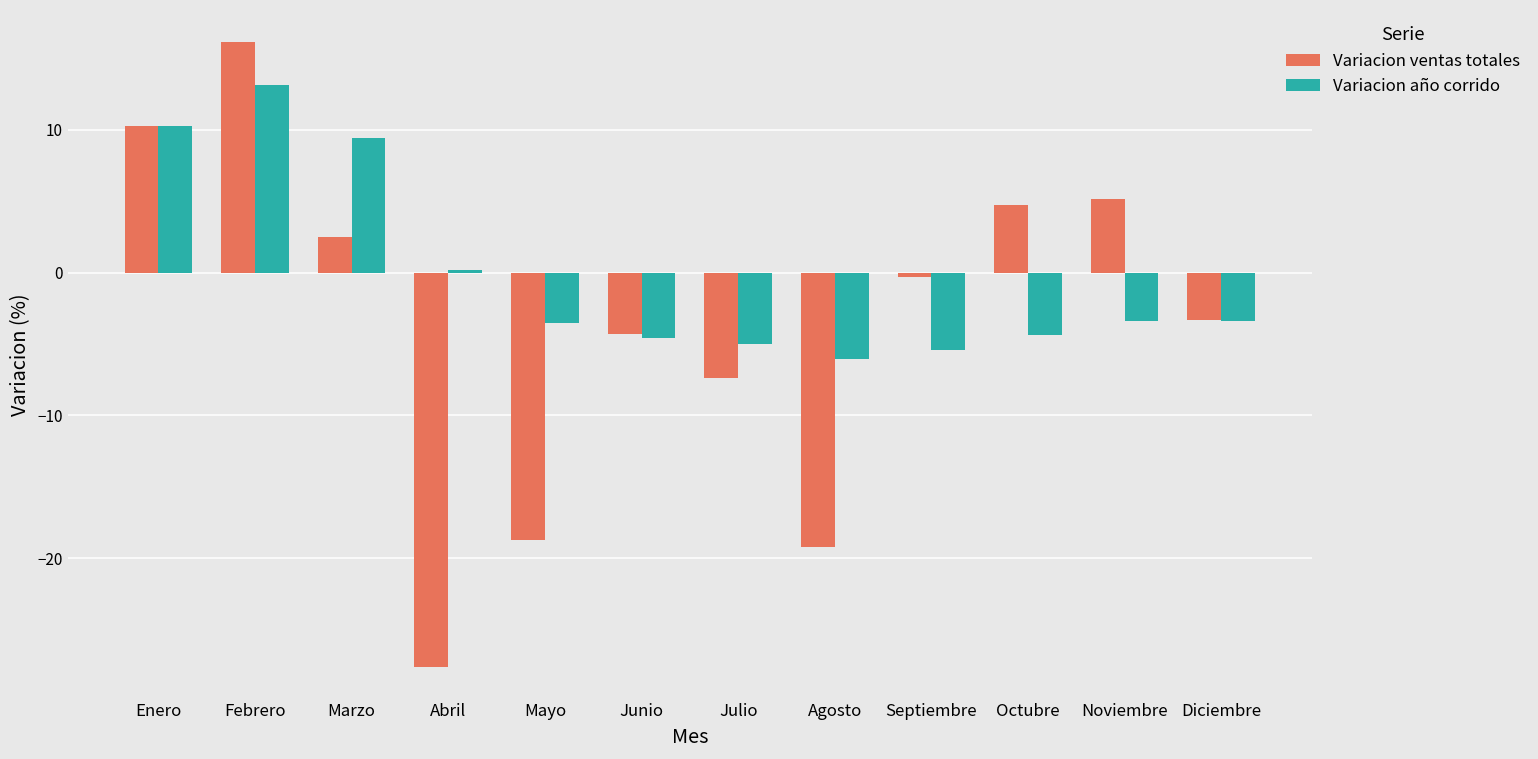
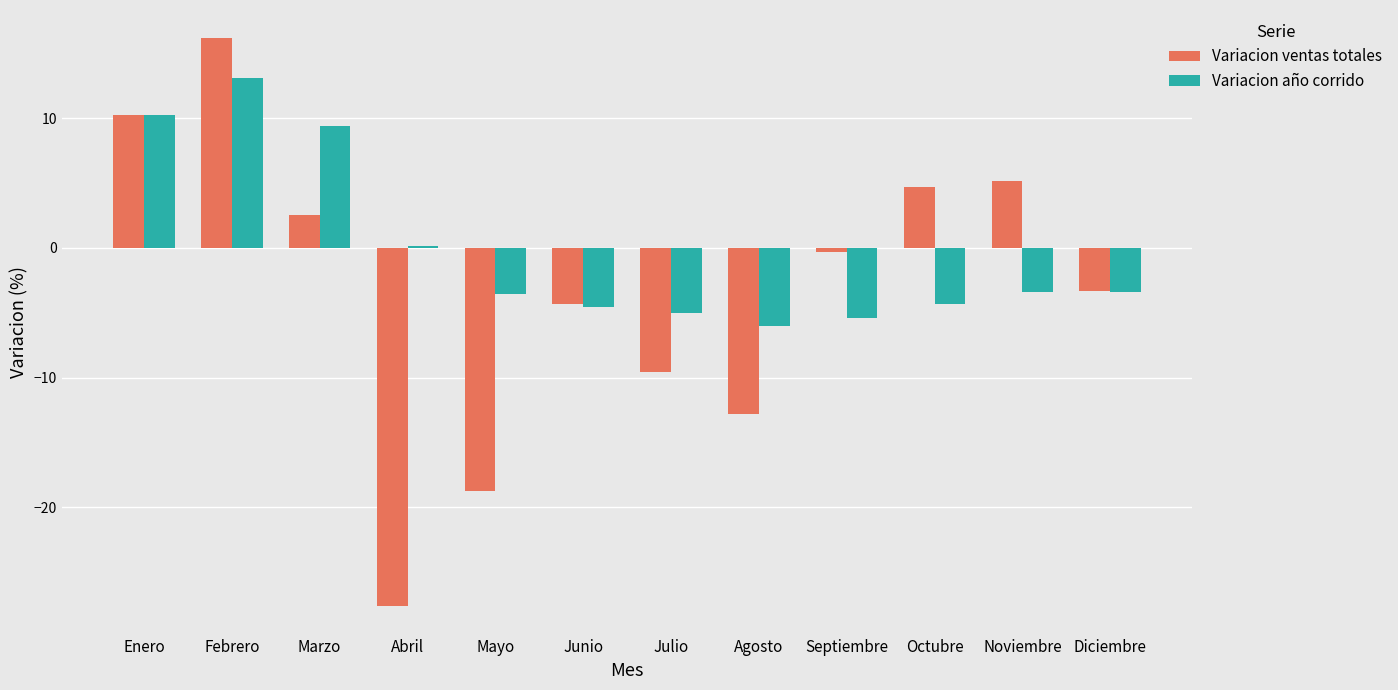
Variacion ventas totales, Julio: -7.4 -> -9.5
Variacion ventas totales, Agosto: -19.2 -> -12.8
